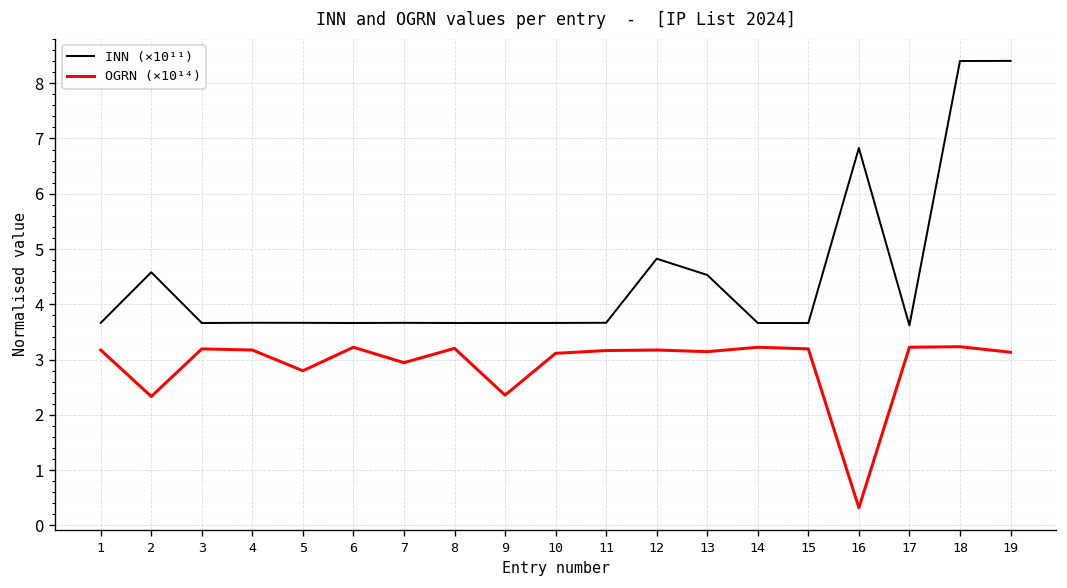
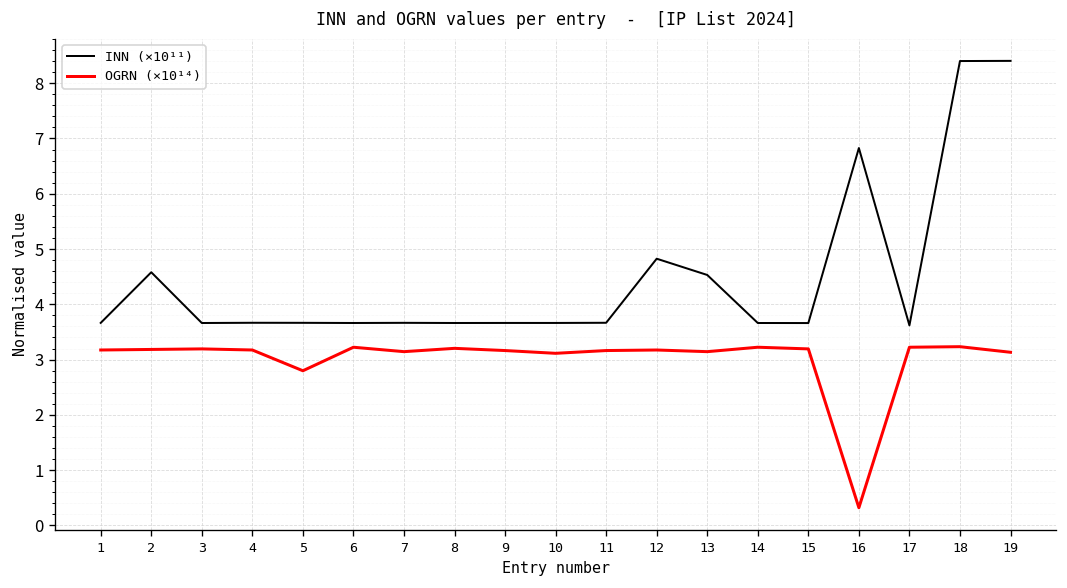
OGRN (×10¹⁴), 2: 2.3 -> 3.2
OGRN (×10¹⁴), 7: 2.9 -> 3.1
OGRN (×10¹⁴), 9: 2.4 -> 3.2
